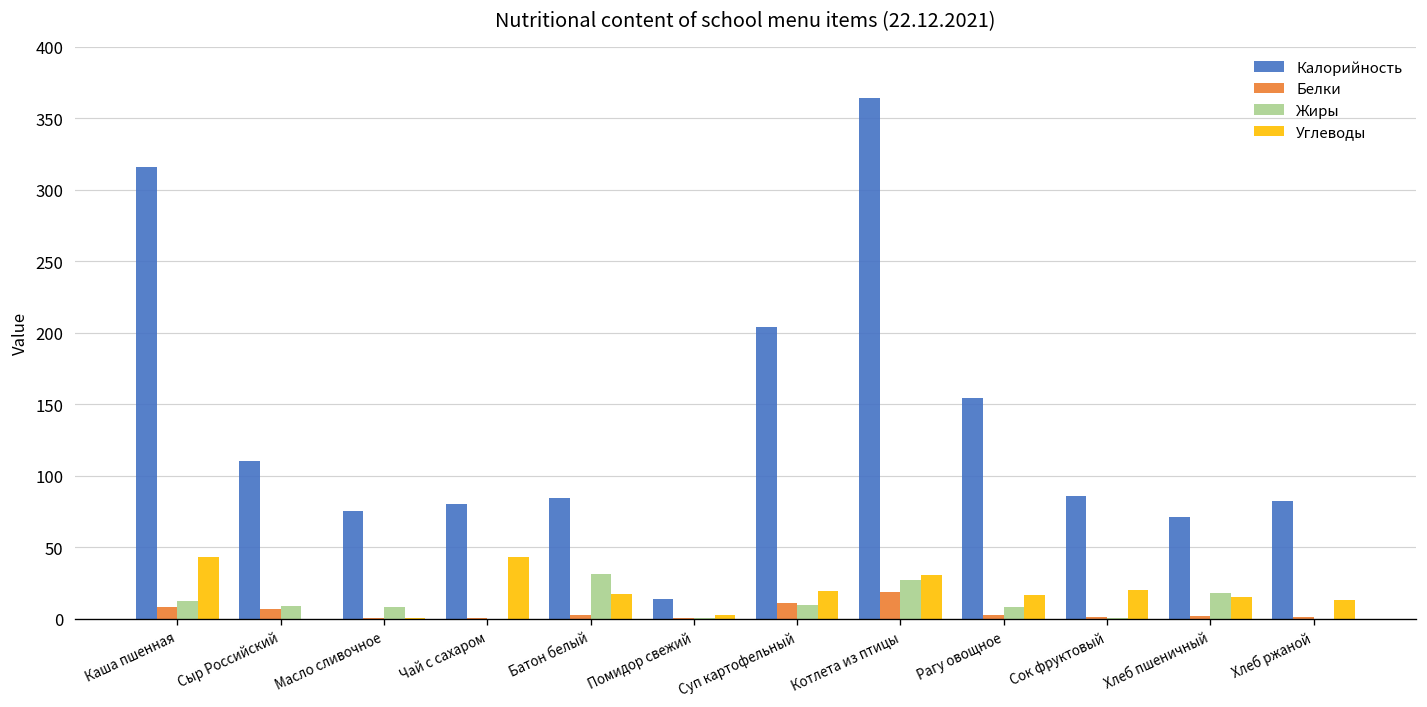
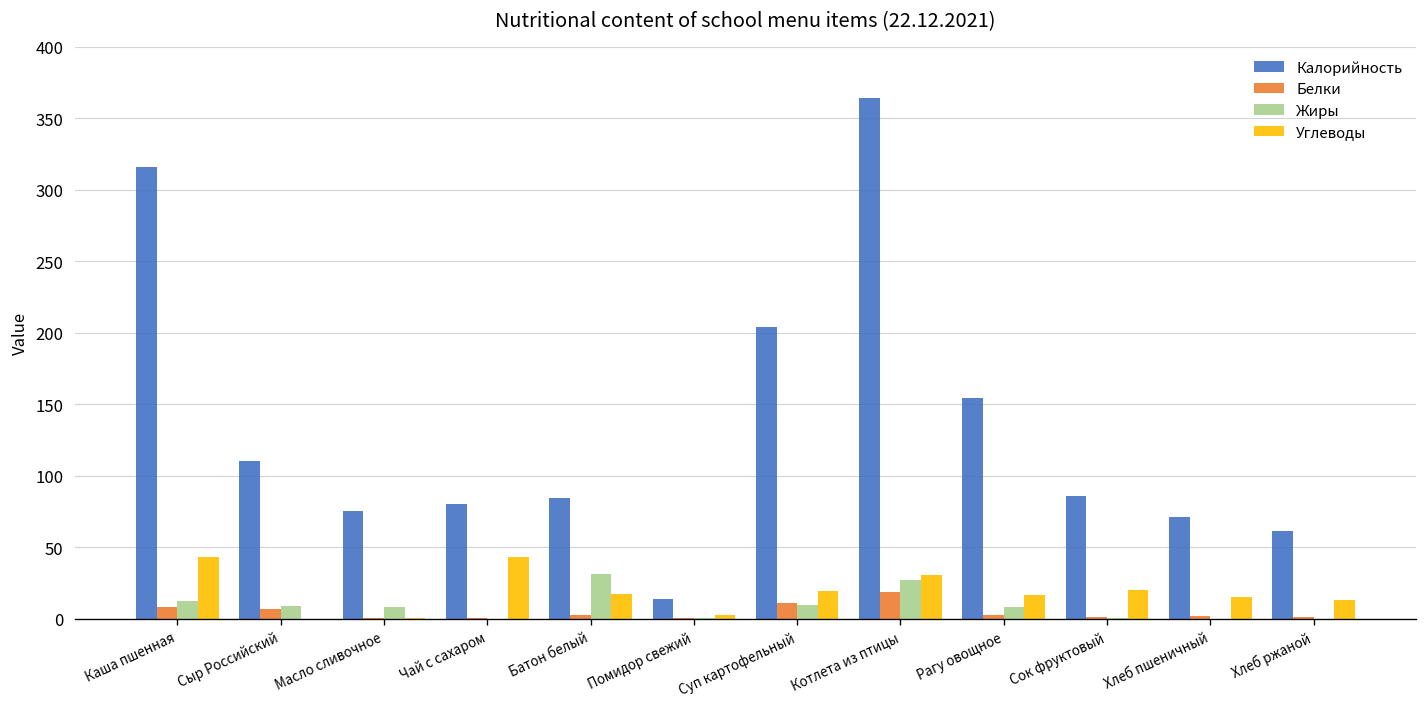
Жиры, Хлеб пшеничный: 18 -> 0
Калорийность, Хлеб ржаной: 82 -> 61
